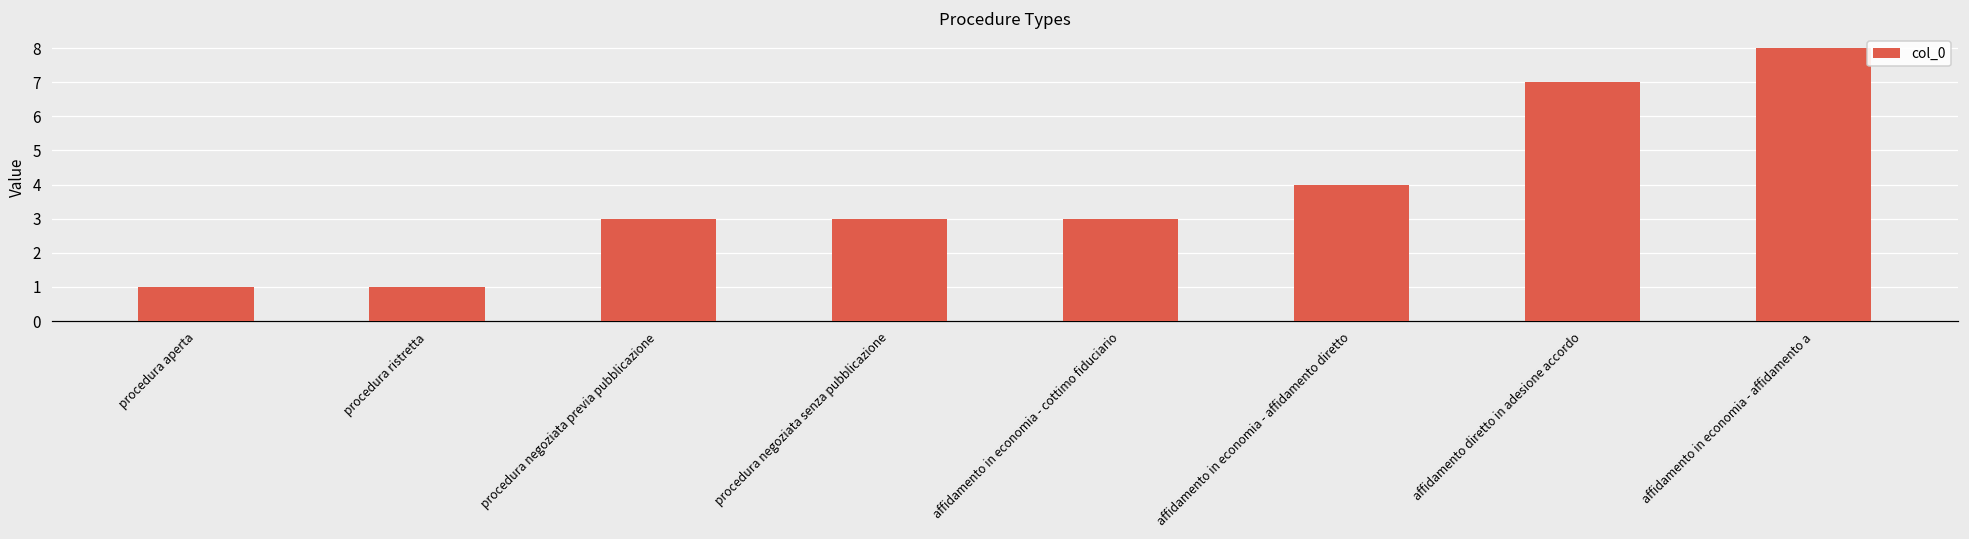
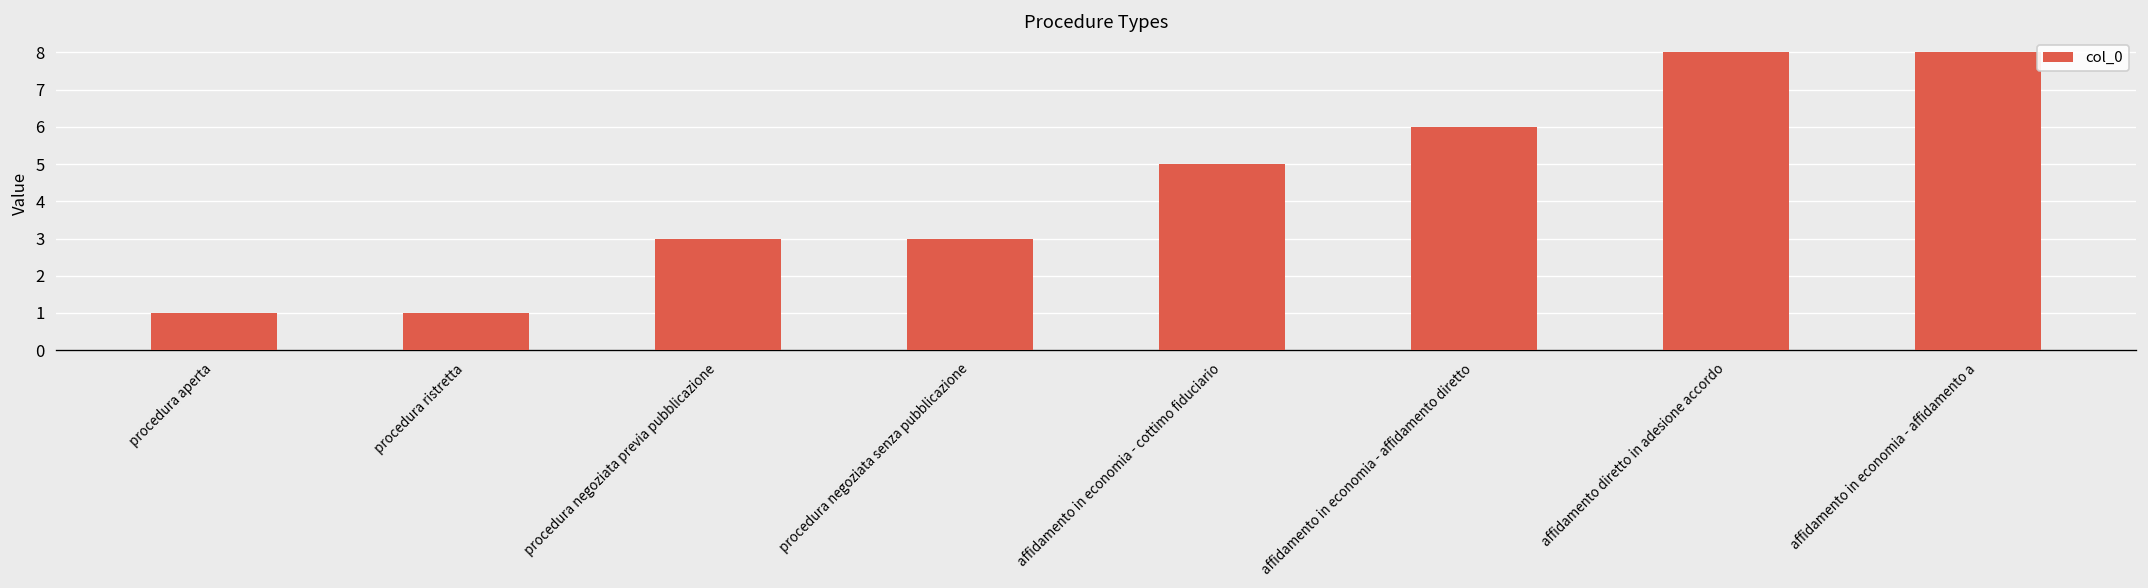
affidamento in economia - cottimo fiduciario: 3 -> 5
affidamento in economia - affidamento diretto: 4 -> 6
affidamento diretto in adesione accordo: 7 -> 8
